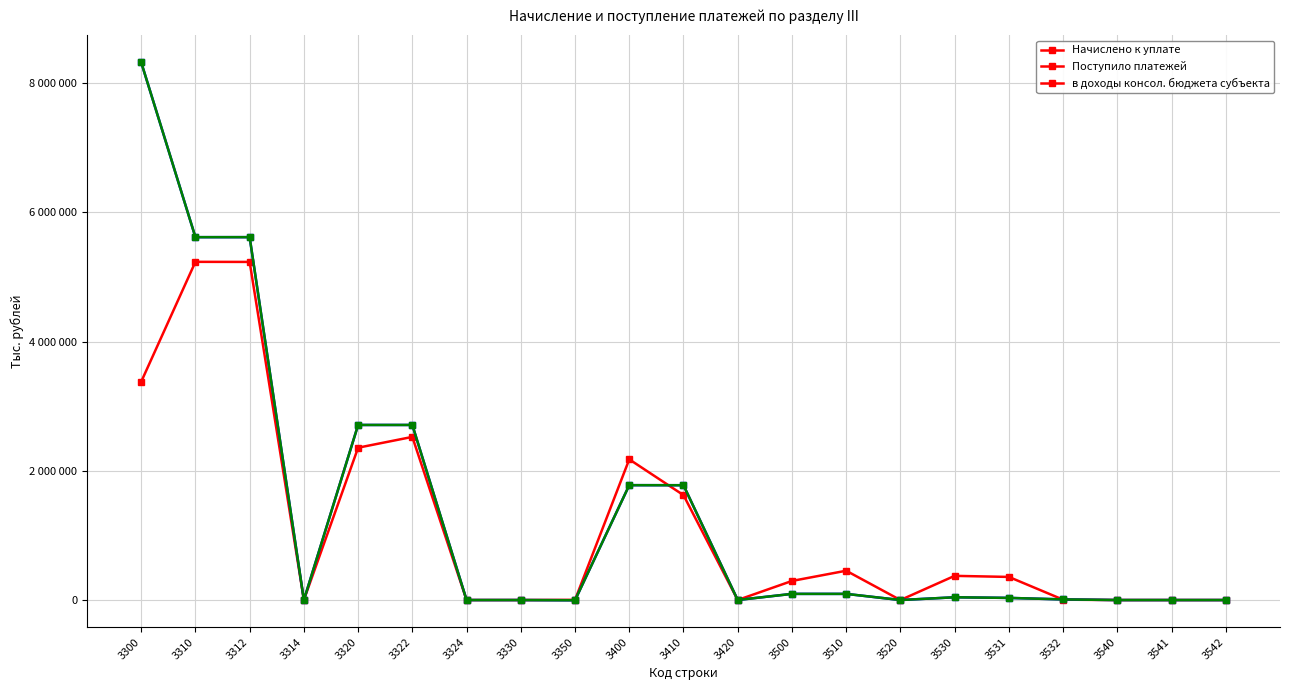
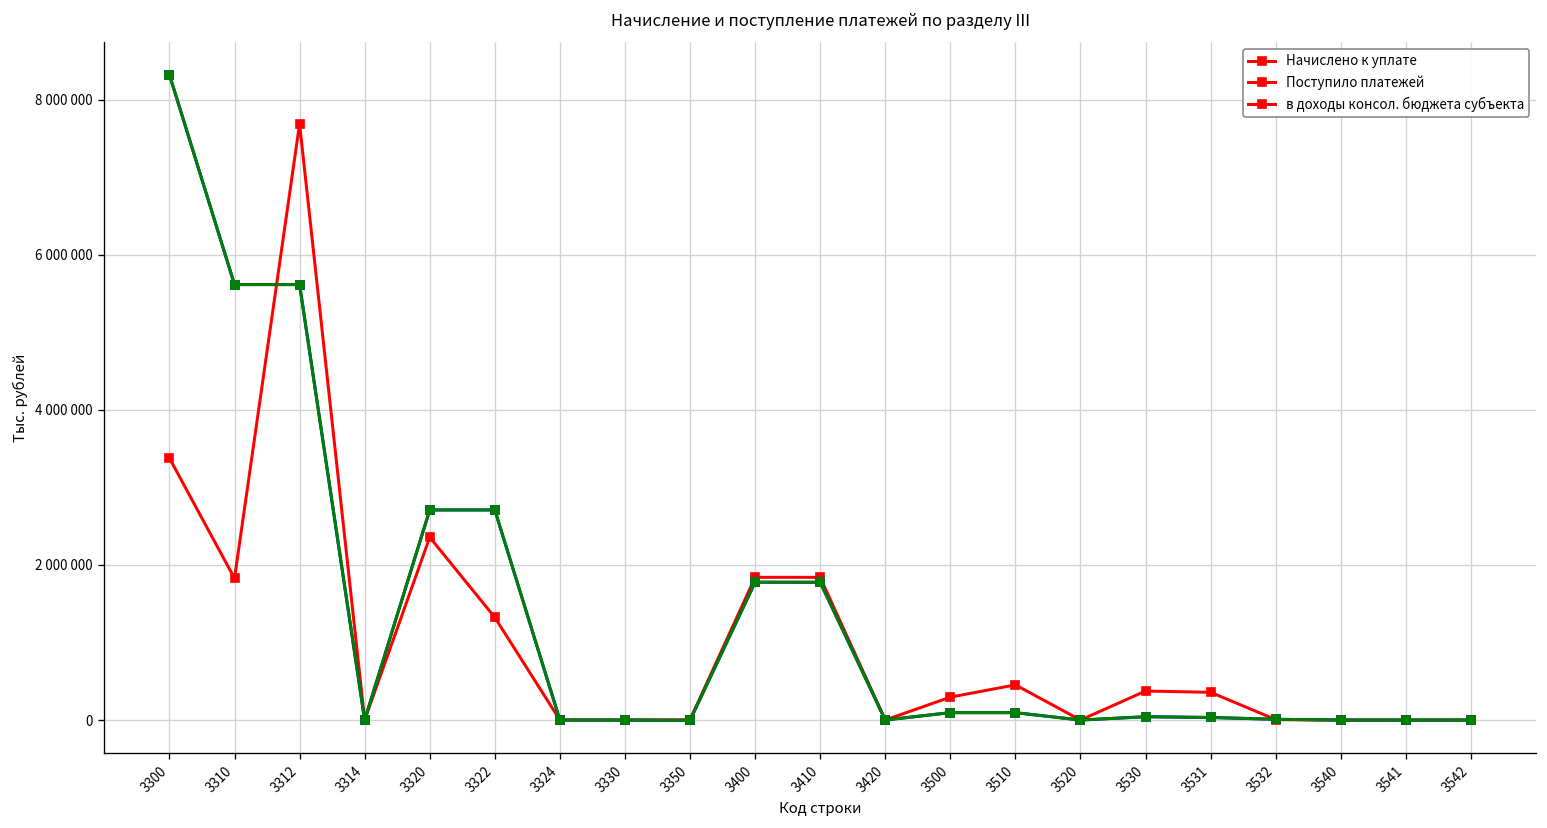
Начислено к уплате, 3310: 5200000 -> 1800000
Начислено к уплате, 3312: 5200000 -> 7700000
Начислено к уплате, 3322: 2500000 -> 1300000
Начислено к уплате, 3400: 2200000 -> 1800000
Начислено к уплате, 3410: 1600000 -> 1800000
